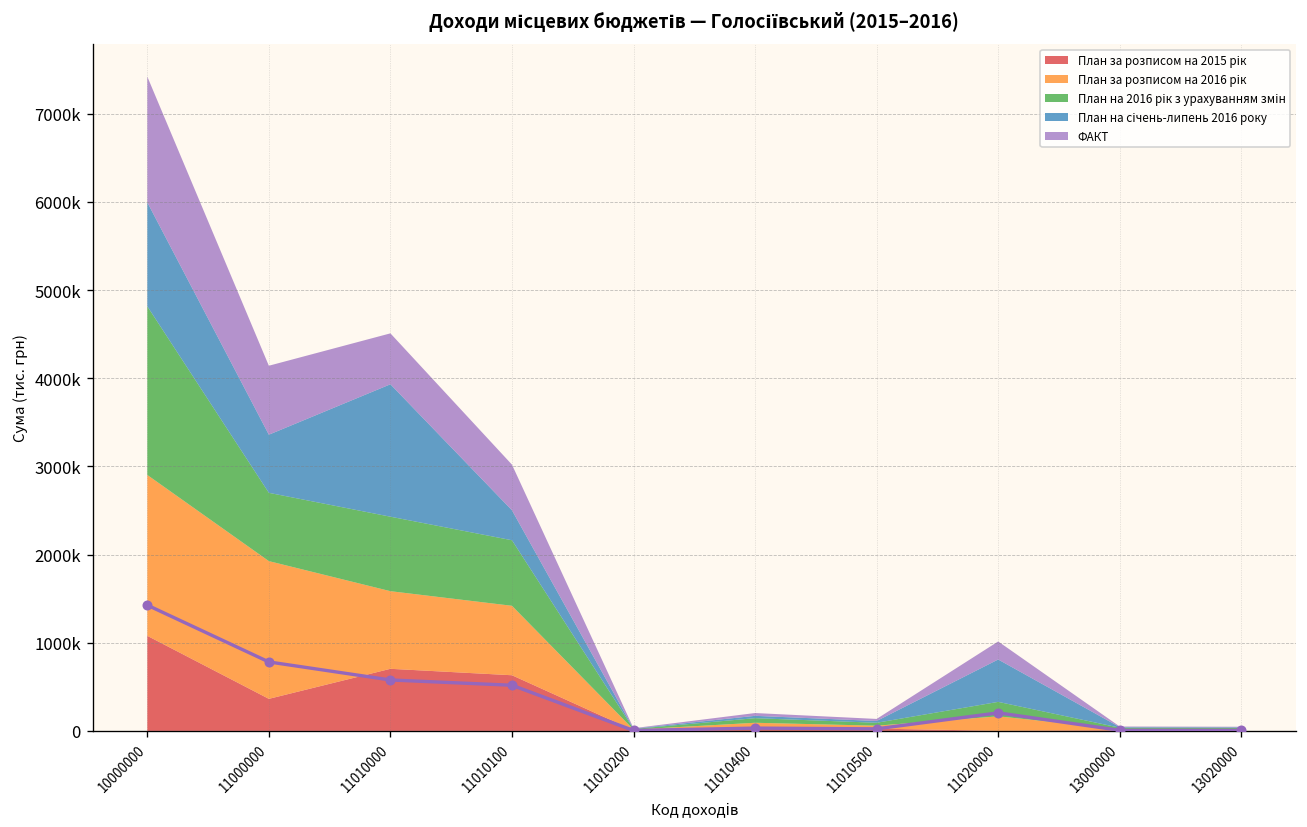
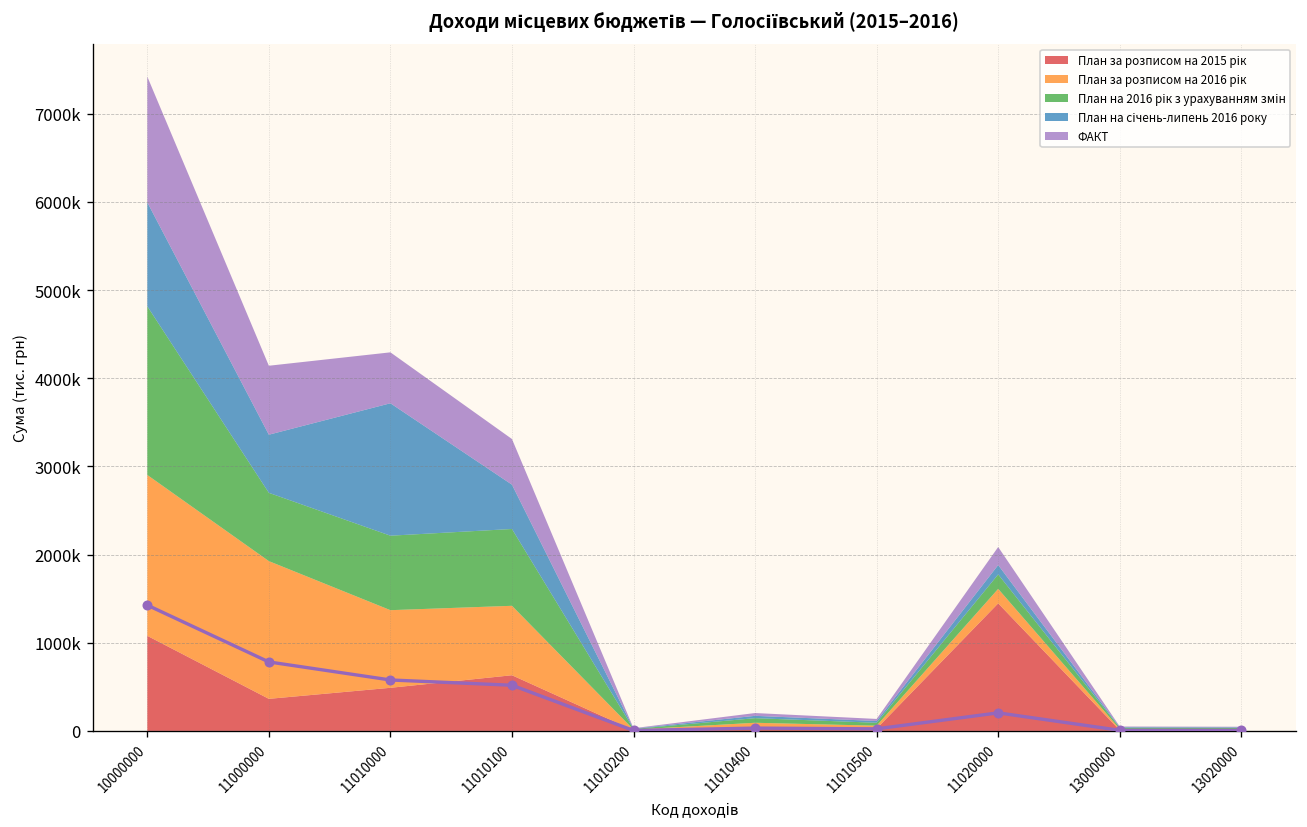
План за розписом на 2015 рік, 11010000: 700000 -> 500000
План на 2016 рік з урахуванням змін, 11010100: 700000 -> 900000
План на січень-липень 2016 року, 11010100: 300000 -> 500000
План за розписом на 2015 рік, 11020000: 0 -> 1400000
План на січень-липень 2016 року, 11020000: 500000 -> 100000
